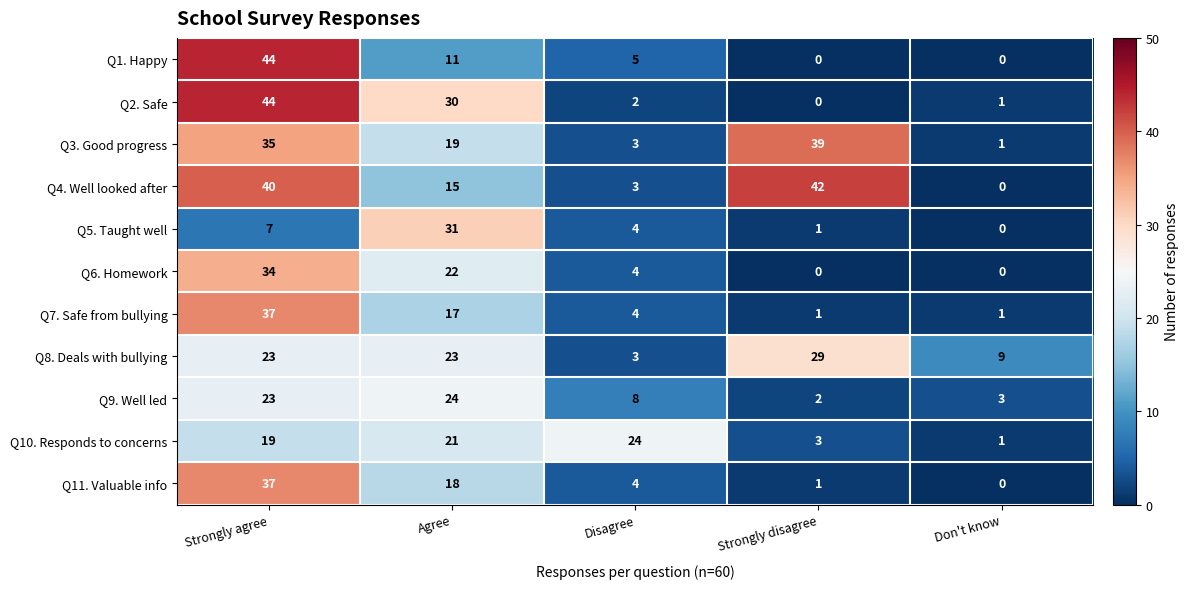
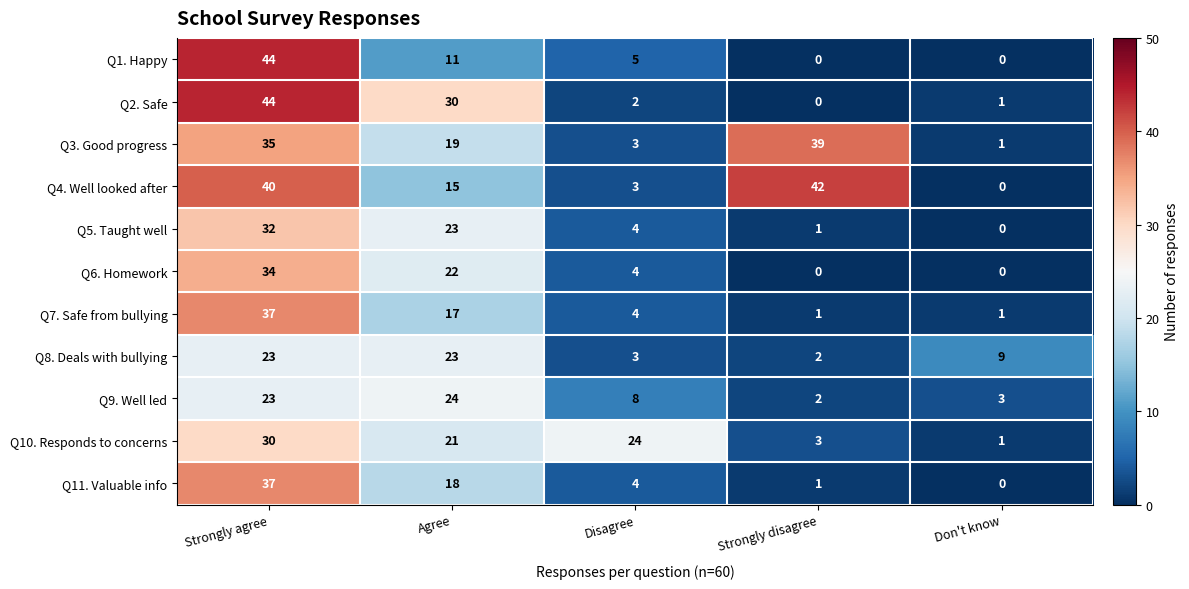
Q5. Taught well, Strongly agree: 7 -> 32
Q5. Taught well, Agree: 31 -> 23
Q8. Deals with bullying, Strongly disagree: 29 -> 2
Q10. Responds to concerns, Strongly agree: 19 -> 30
